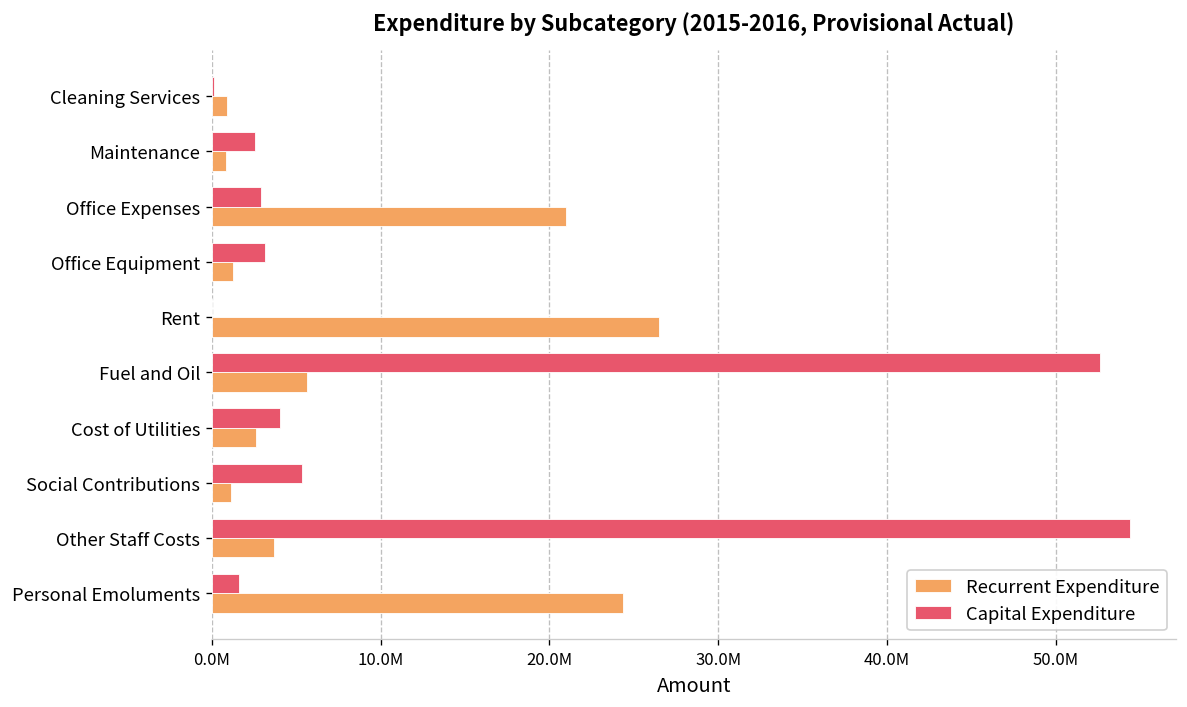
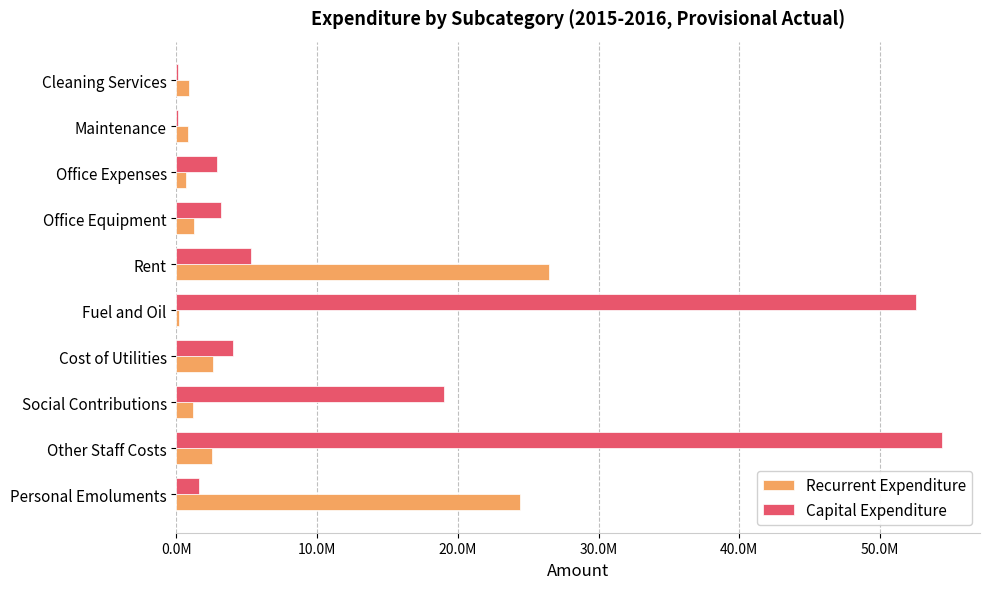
Capital Expenditure, Maintenance: 2600000 -> 100000
Recurrent Expenditure, Office Expenses: 21000000 -> 700000
Capital Expenditure, Rent: 0 -> 5300000
Recurrent Expenditure, Fuel and Oil: 5600000 -> 200000
Capital Expenditure, Social Contributions: 5300000 -> 19000000
Recurrent Expenditure, Other Staff Costs: 3700000 -> 2500000
